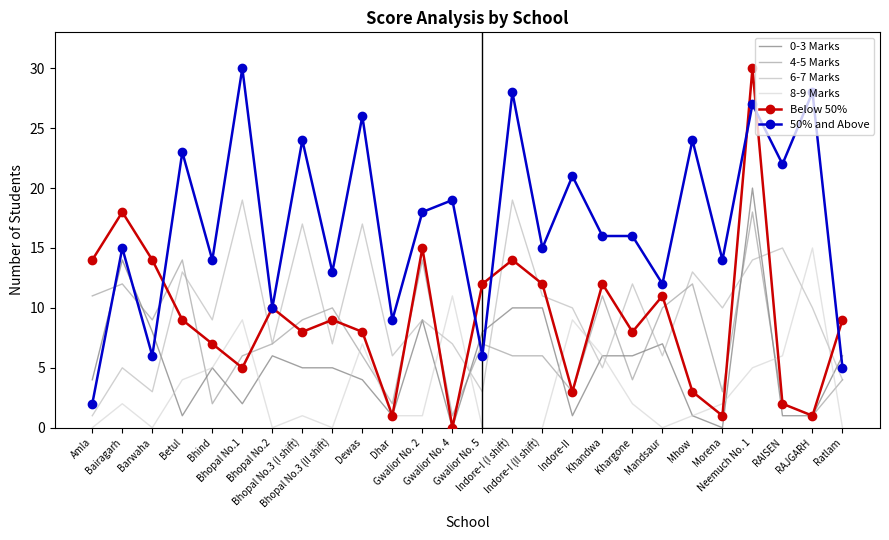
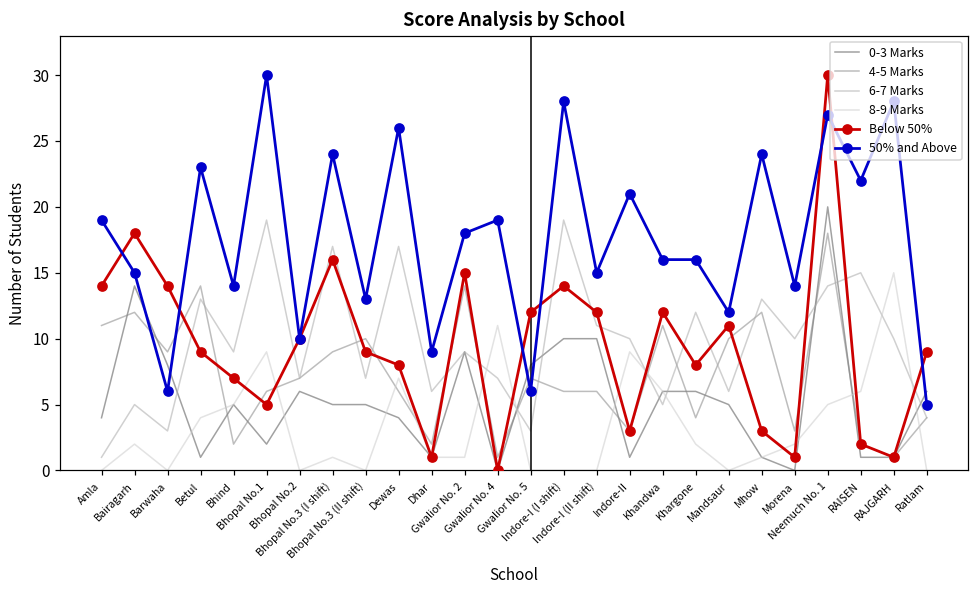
50% and Above, Amla: 2 -> 19
Below 50%, Bhopal No.3 (I shift): 8 -> 16
0-3 Marks, Mandsaur: 7 -> 5
